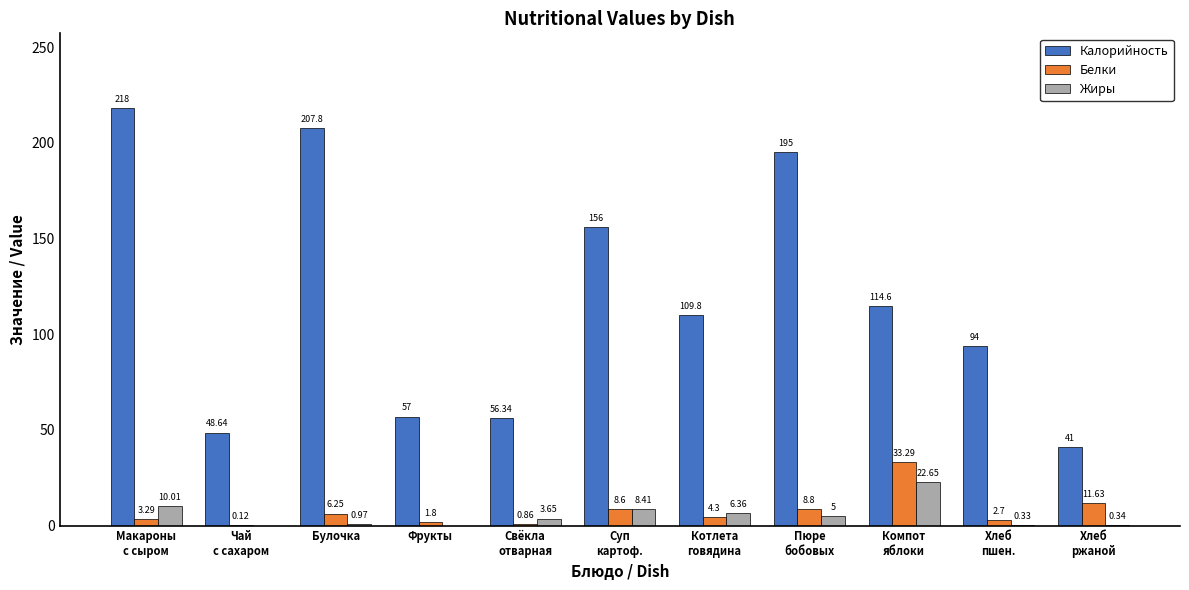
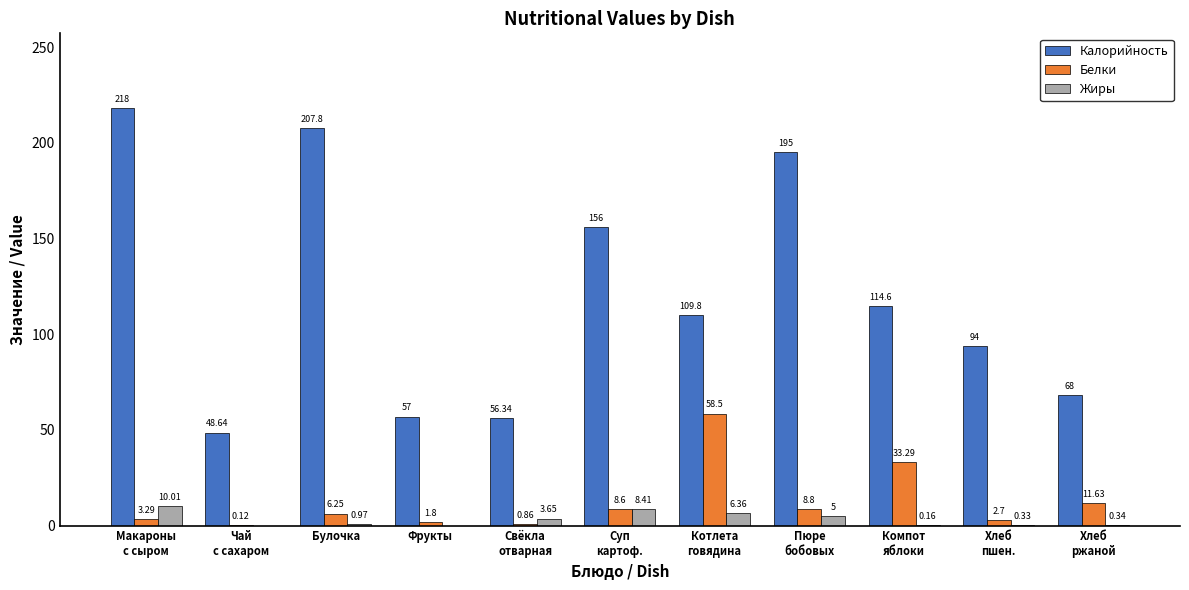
Белки, Котлета говядина: 4.3 -> 58.5
Жиры, Компот яблоки: 22.65 -> 0.16
Калорийность, Хлеб ржаной: 41 -> 68
